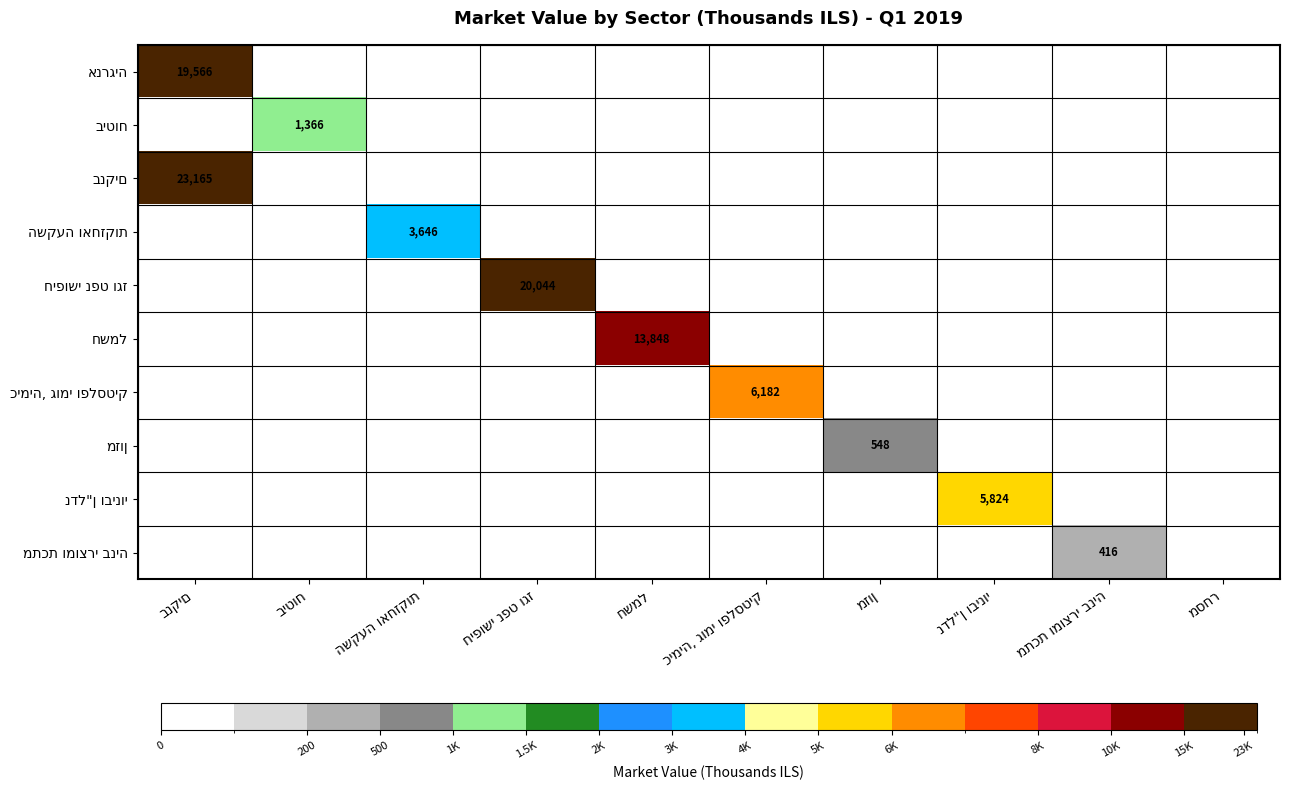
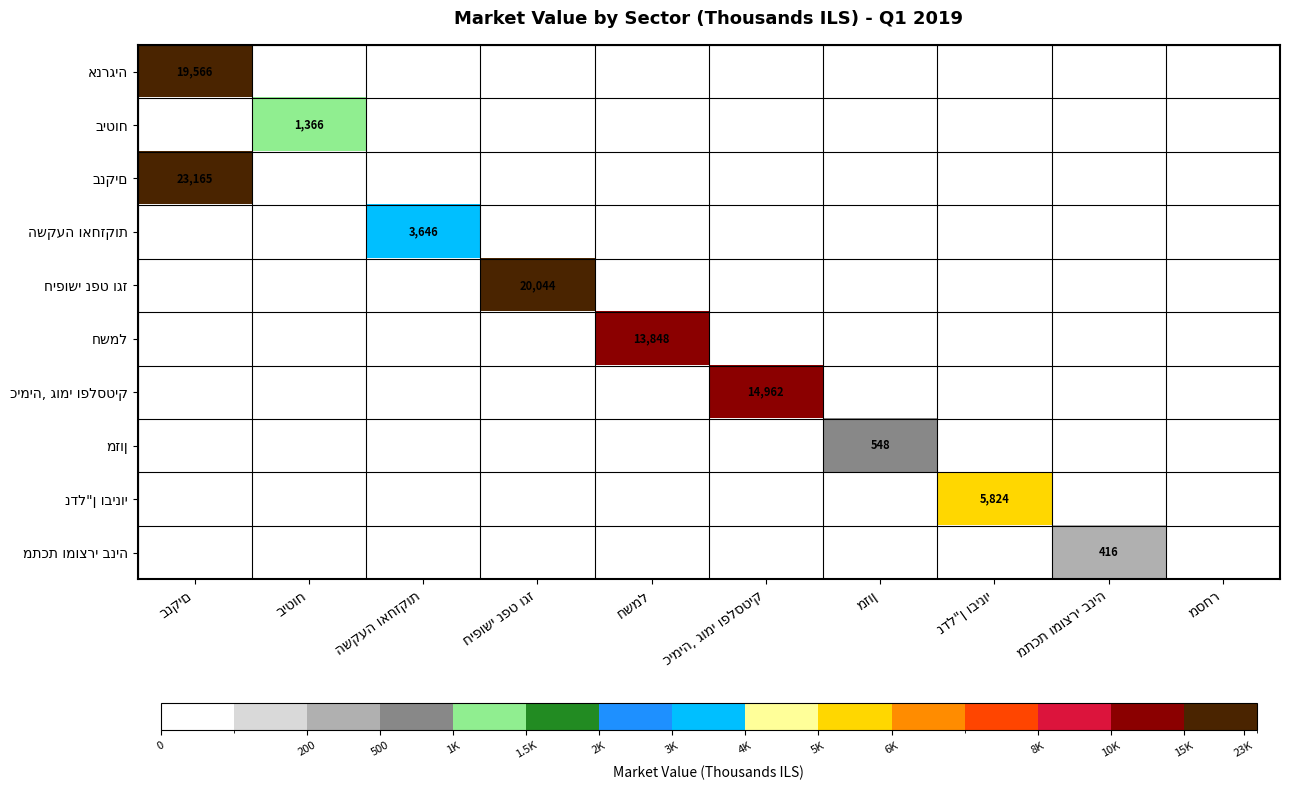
כימיה, גומי ופלסטיק, כימיה, גומי ופלסטיק: 6,182 -> 14,962
